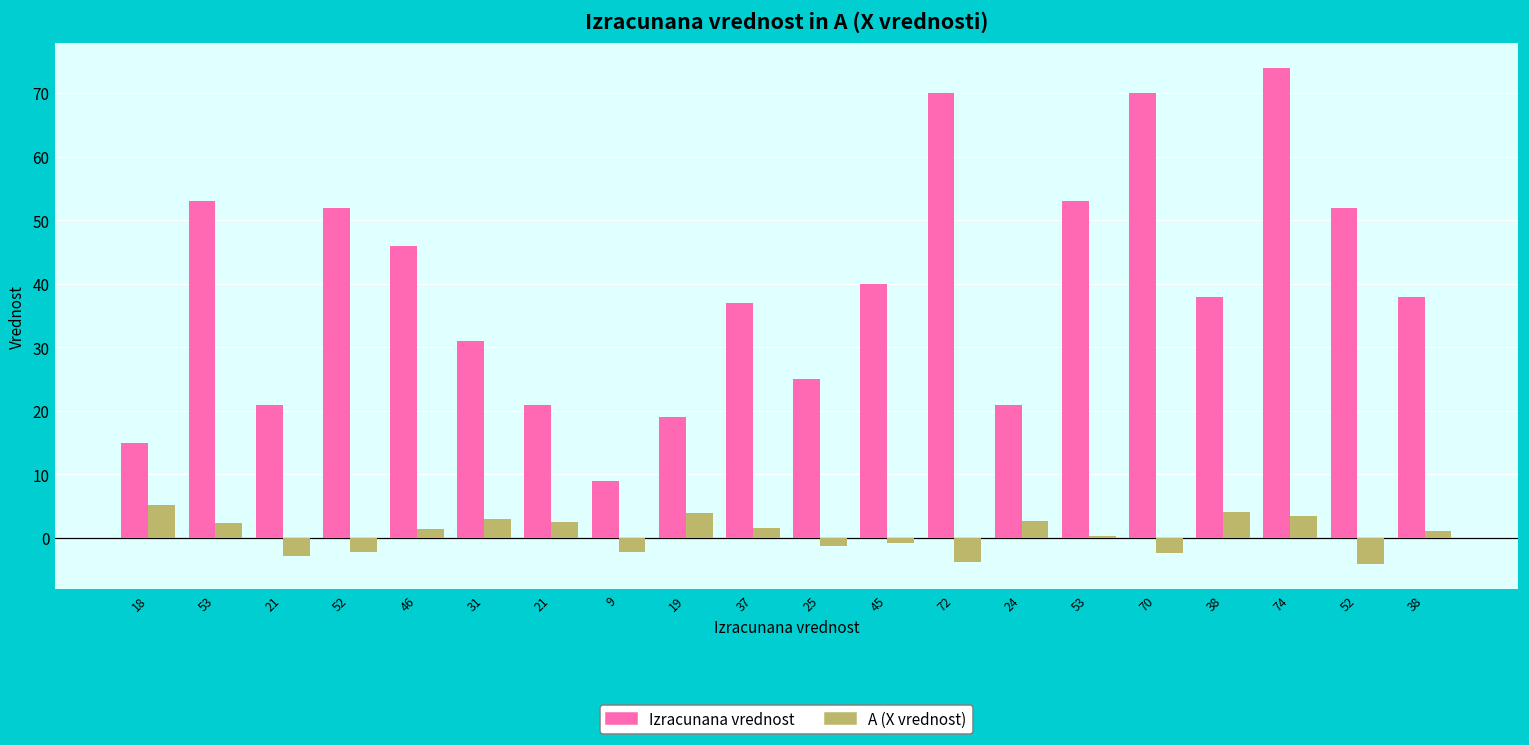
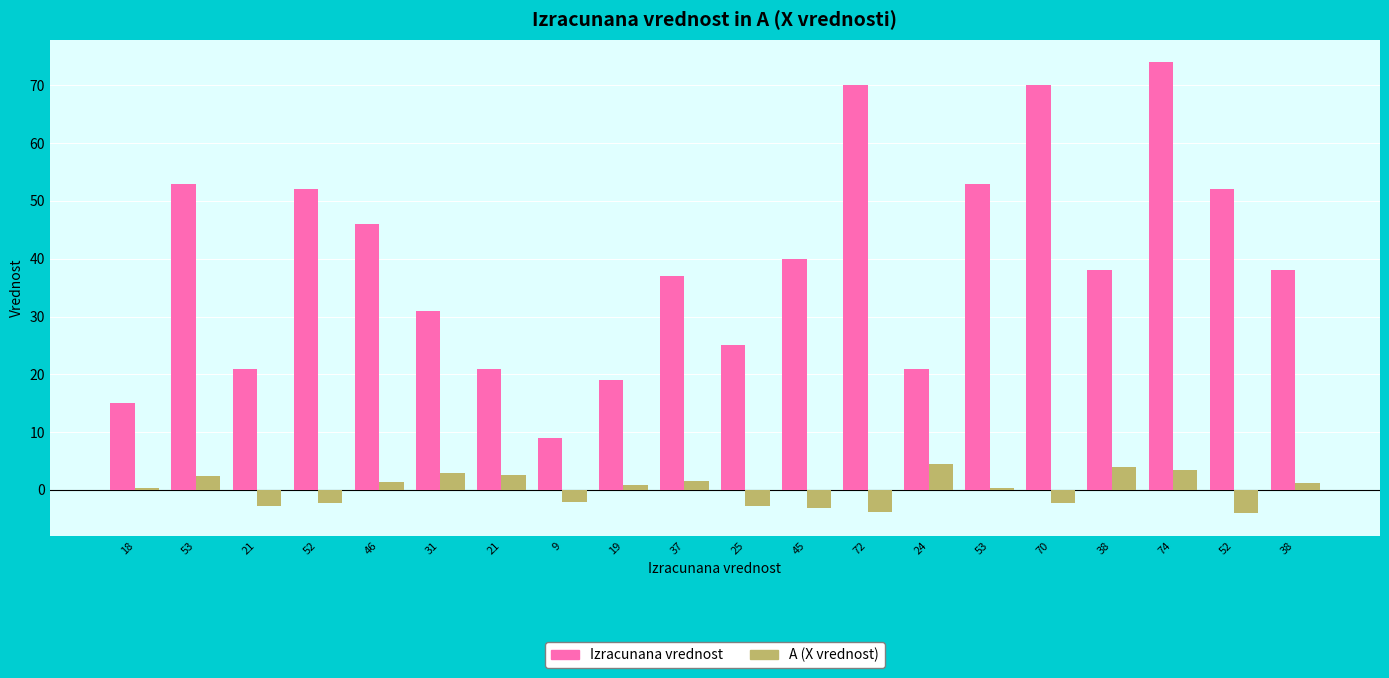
A (X vrednost), 18: 5 -> 0
A (X vrednost), 19: 4 -> 1
A (X vrednost), 25: -1 -> -3
A (X vrednost), 45: -1 -> -3
A (X vrednost), 24: 3 -> 4
